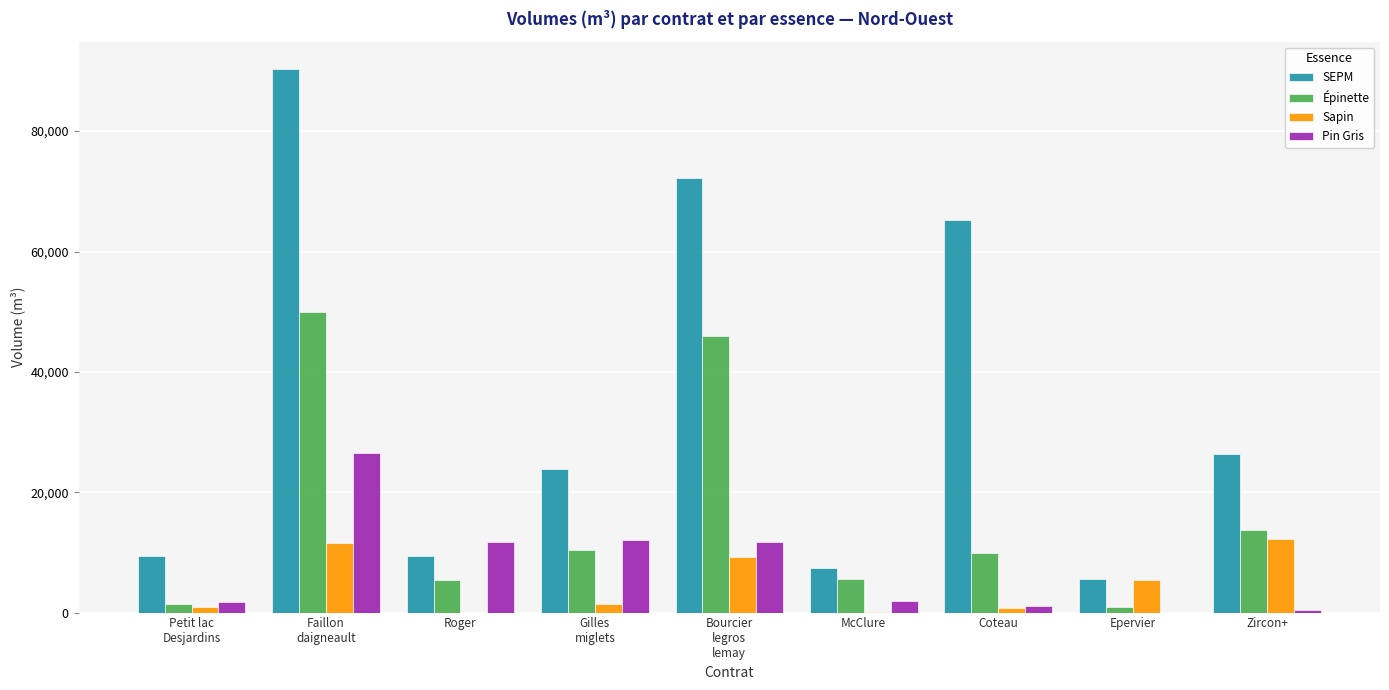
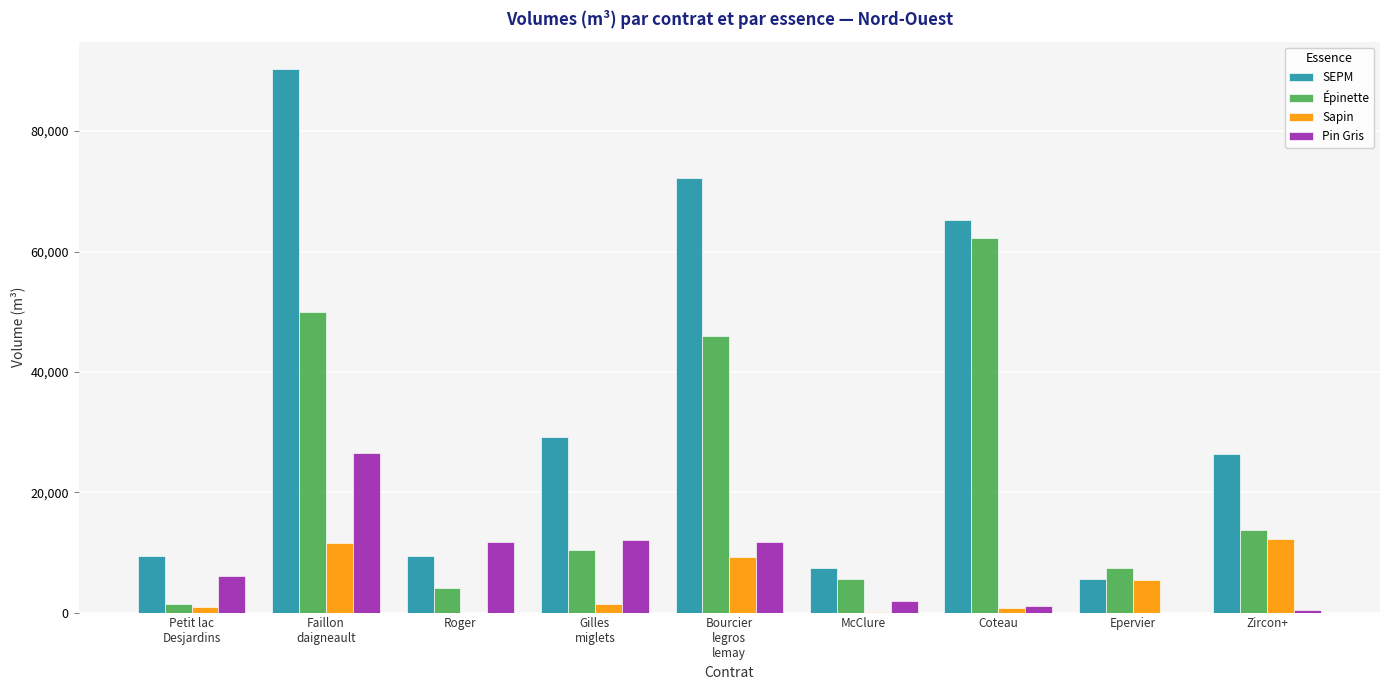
Pin Gris, Petit lac Desjardins: 2,000 -> 6,000
Épinette, Roger: 5,000 -> 4,000
SEPM, Gilles miglets: 24,000 -> 29,000
Épinette, Coteau: 10,000 -> 62,000
Épinette, Epervier: 1,000 -> 7,000
